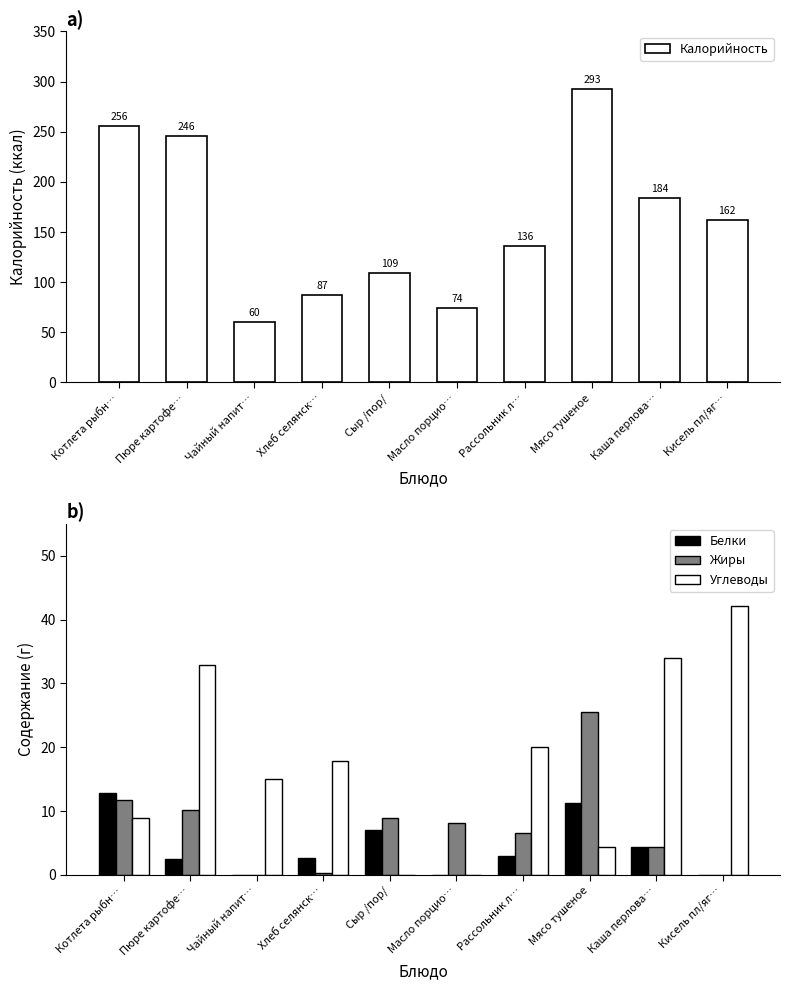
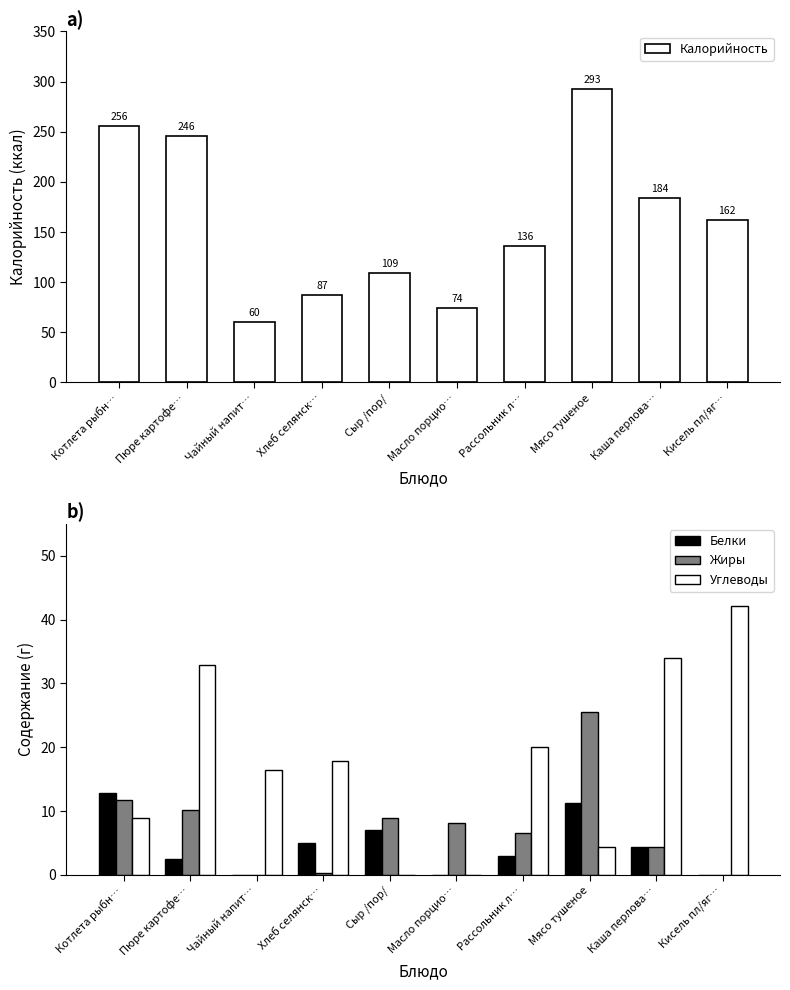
b), Углеводы, Чайный напит…: 15 -> 17
b), Белки, Хлеб селянск…: 3 -> 5
